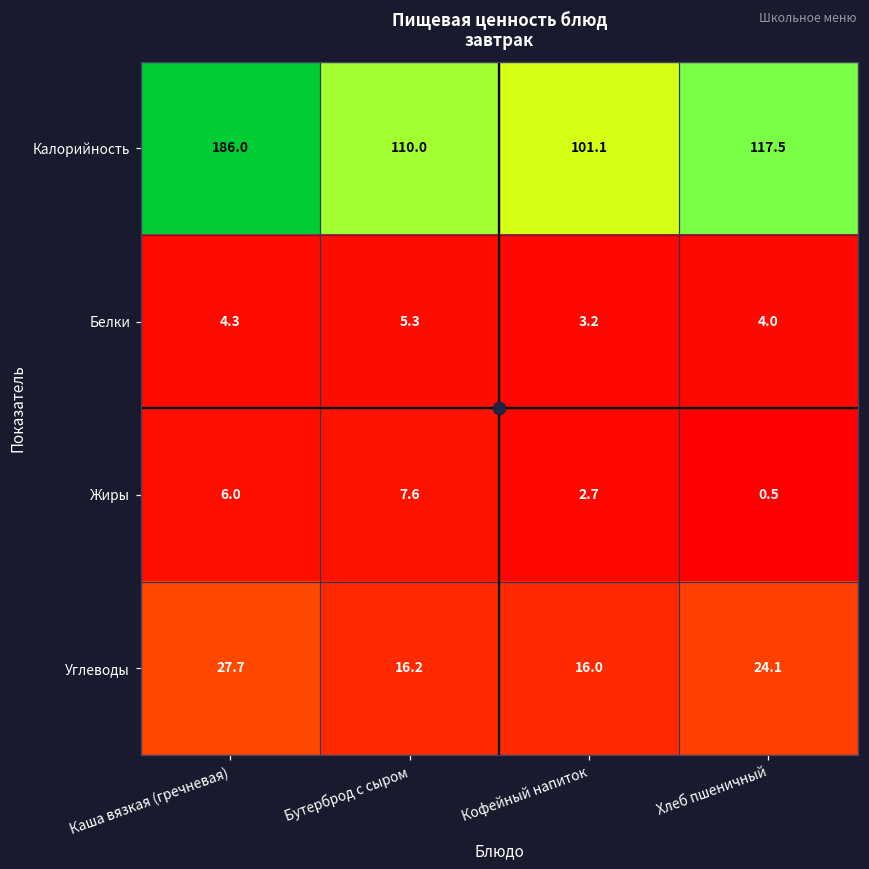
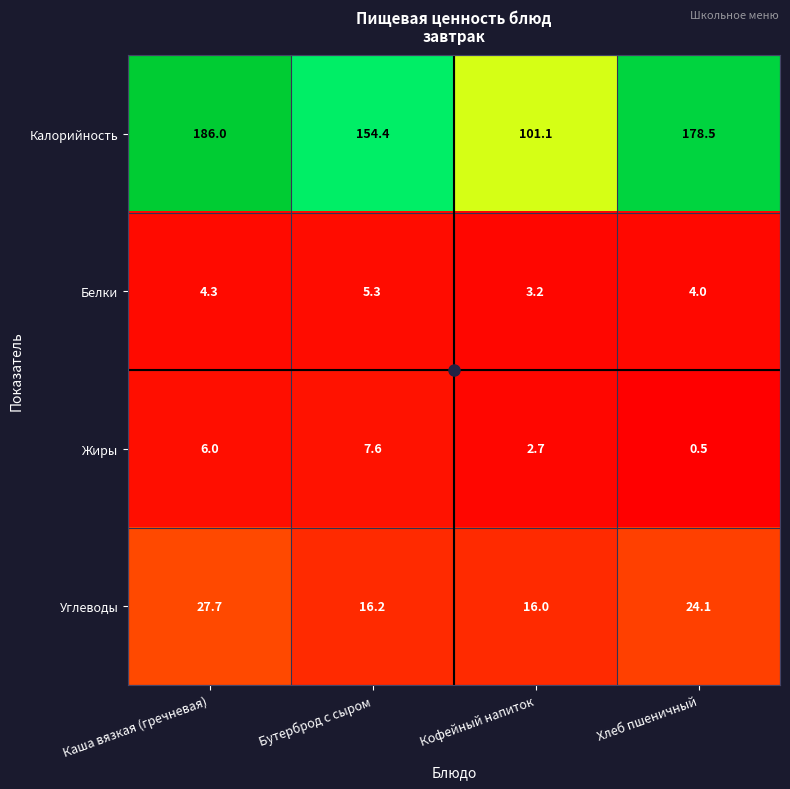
Калорийность, Бутерброд с сыром: 110.0 -> 154.4
Калорийность, Хлеб пшеничный: 117.5 -> 178.5
